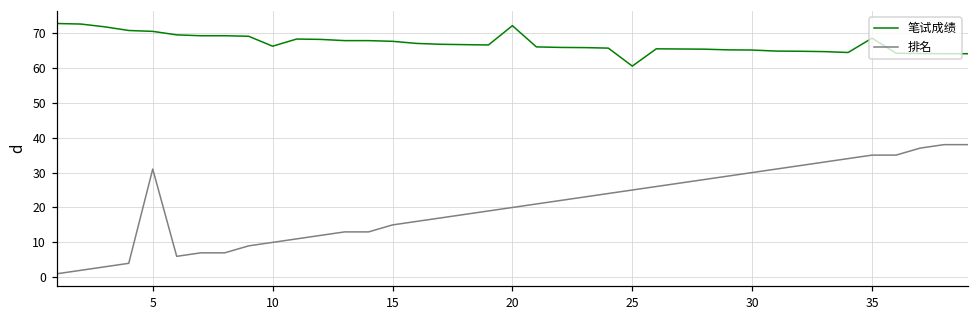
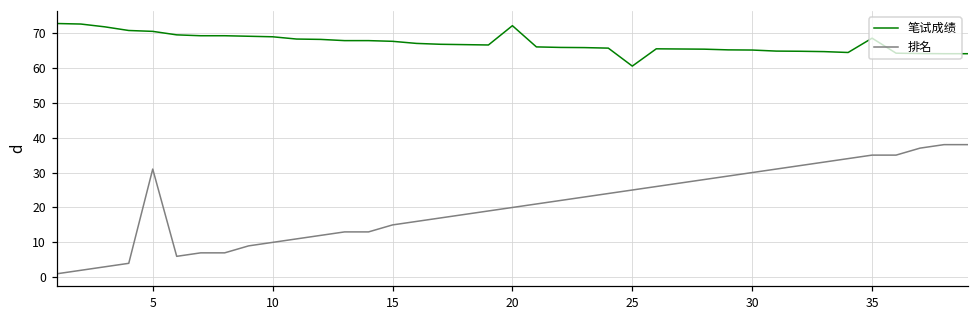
笔试成绩, 10: 66 -> 69
